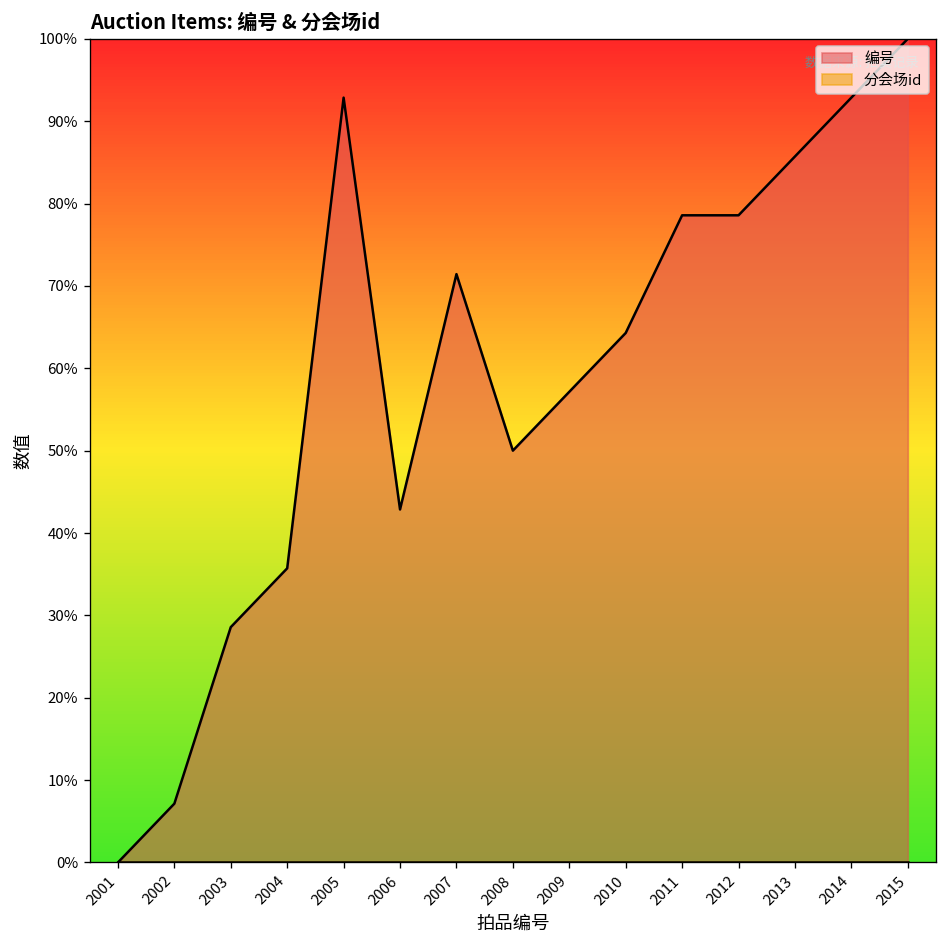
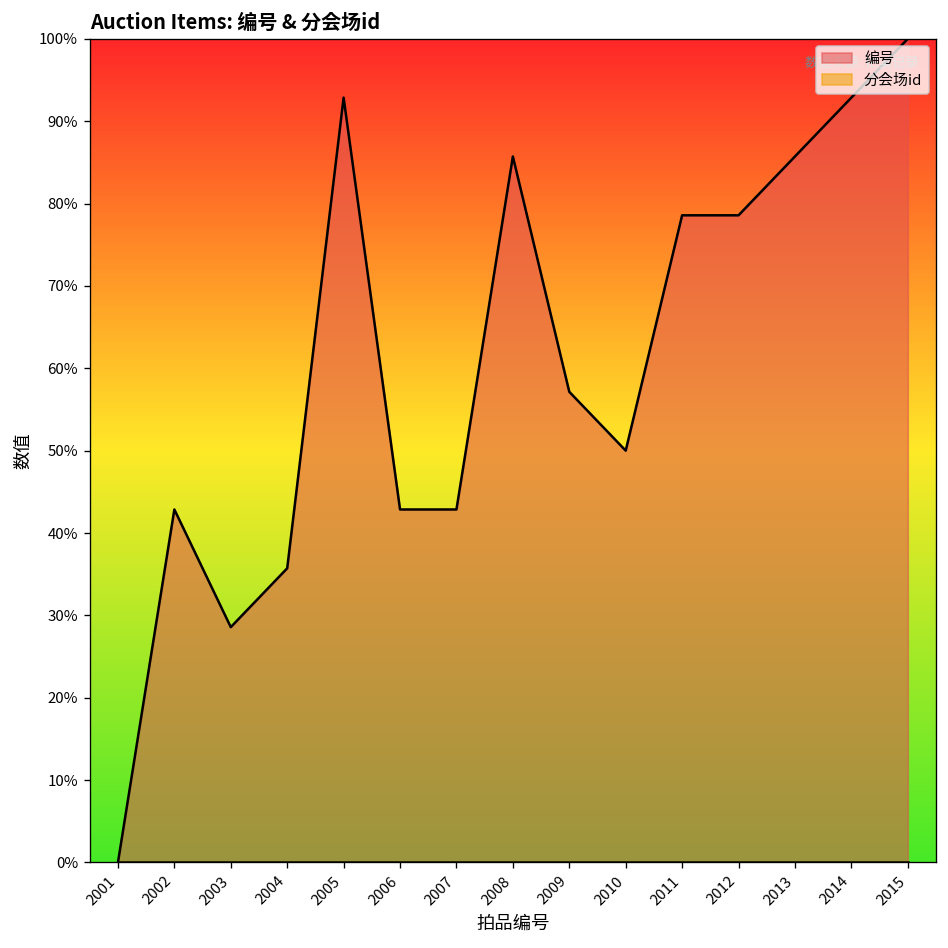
编号, 2002: 7% -> 43%
编号, 2007: 71% -> 43%
编号, 2008: 50% -> 86%
编号, 2010: 64% -> 50%
